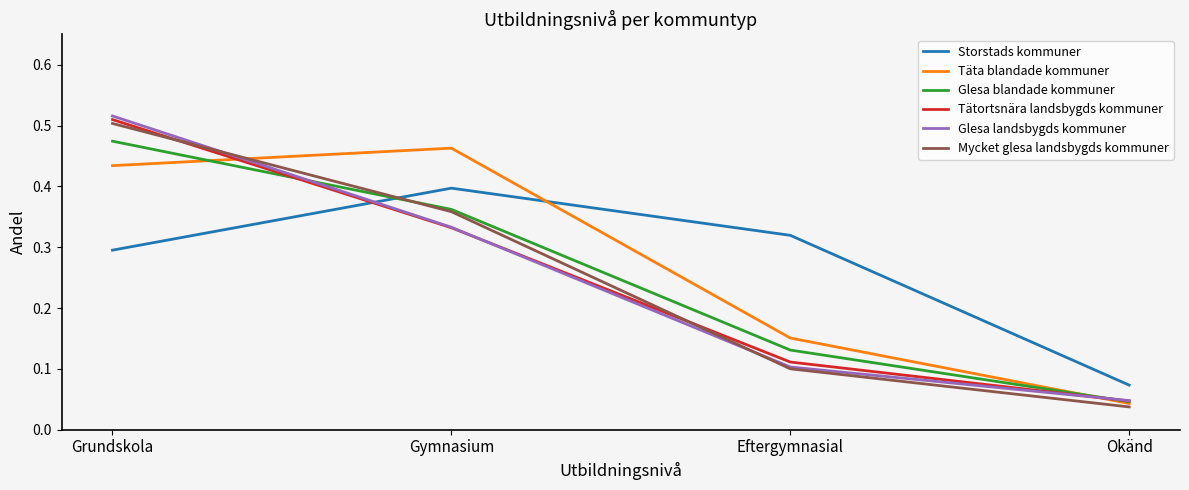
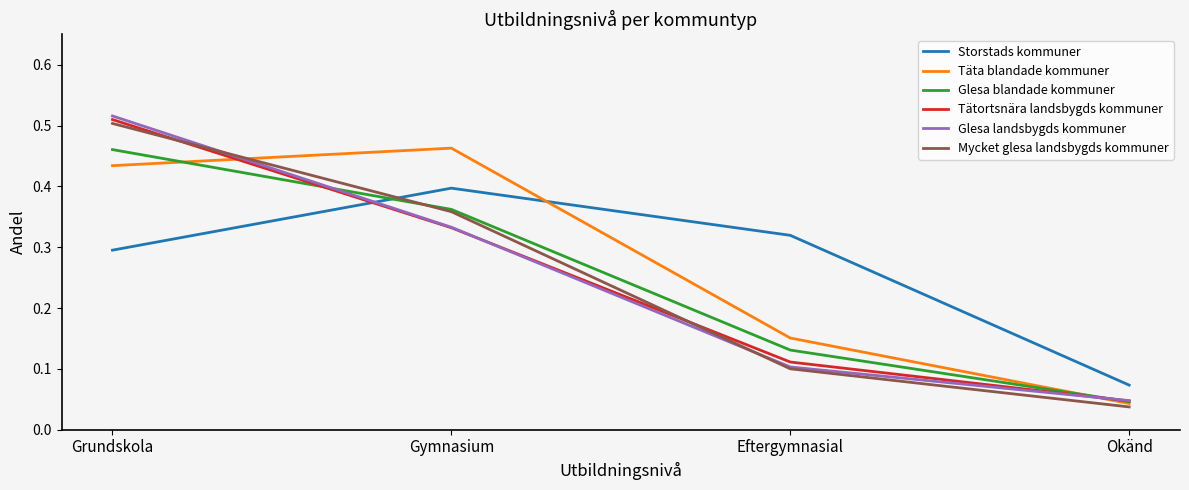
Glesa blandade kommuner, Grundskola: 0.47 -> 0.46
